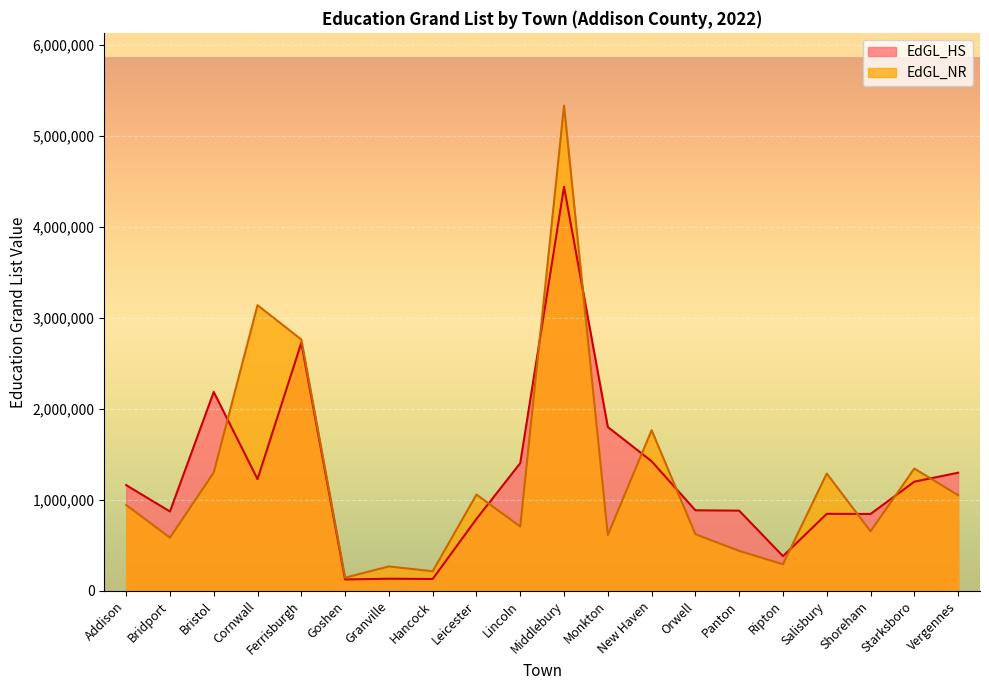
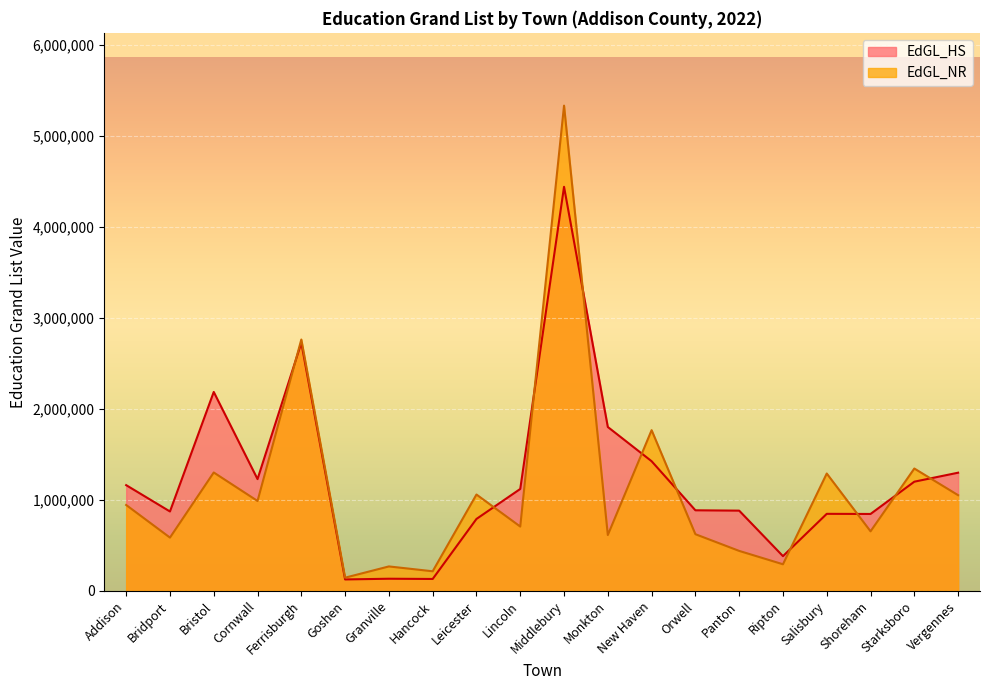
EdGL_NR, Cornwall: 3,100,000 -> 1,000,000
EdGL_HS, Lincoln: 1,400,000 -> 1,100,000
